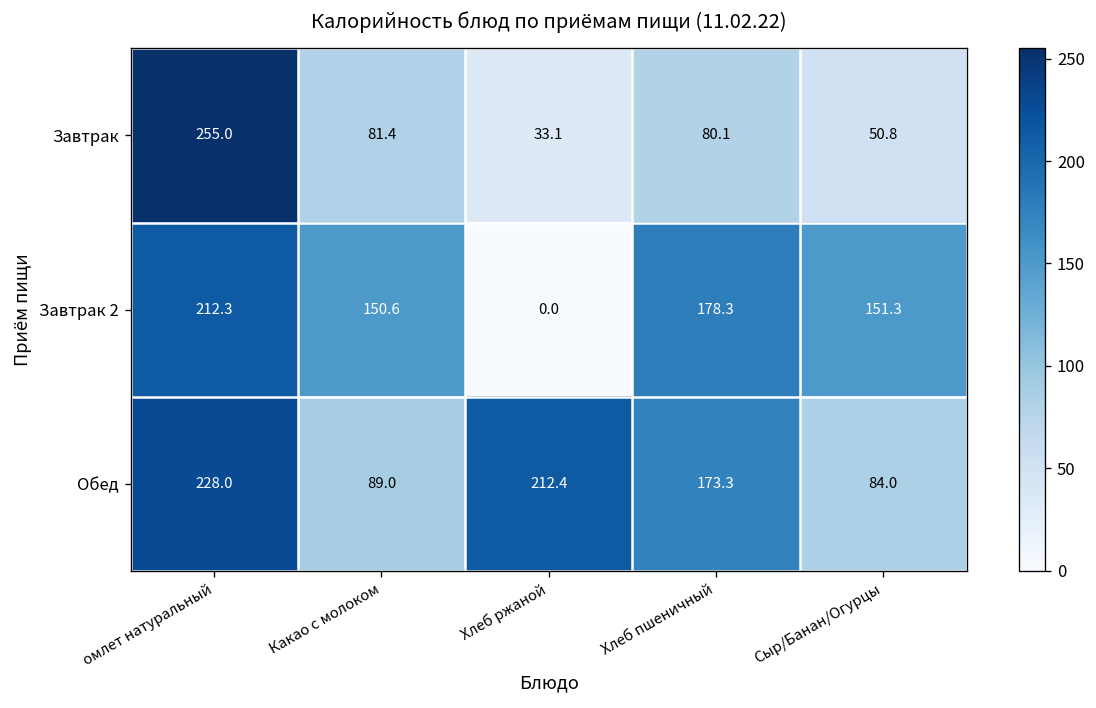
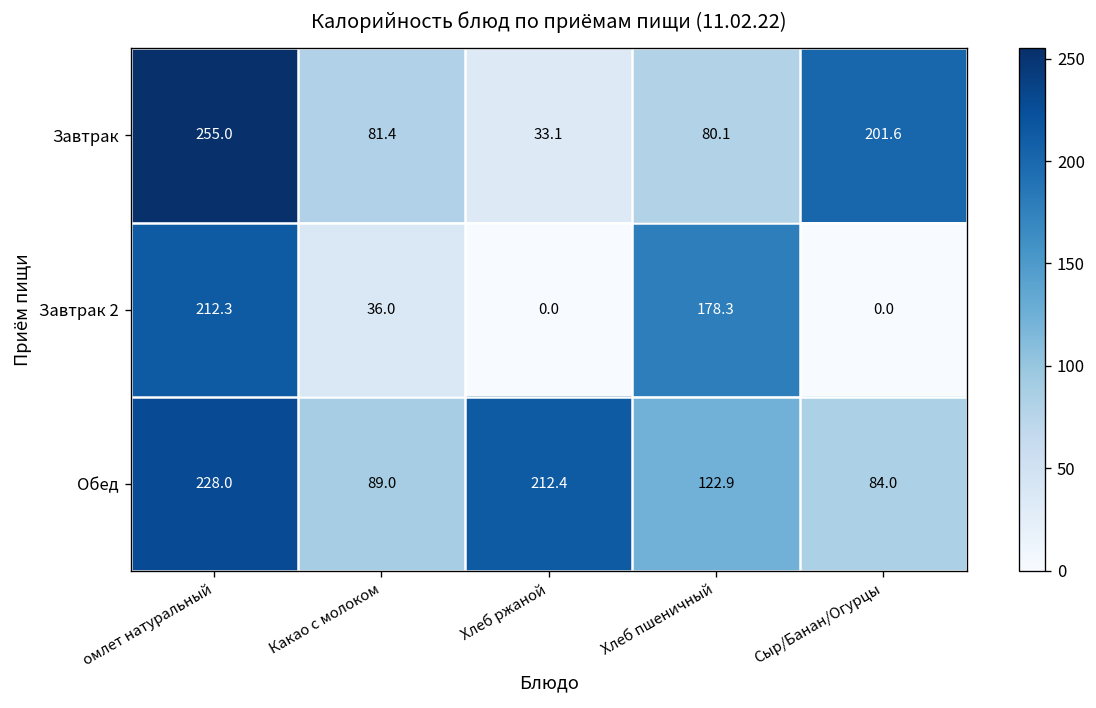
Завтрак, Сыр/Банан/Огурцы: 50.8 -> 201.6
Завтрак 2, Какао с молоком: 150.6 -> 36.0
Завтрак 2, Сыр/Банан/Огурцы: 151.3 -> 0.0
Обед, Хлеб пшеничный: 173.3 -> 122.9
